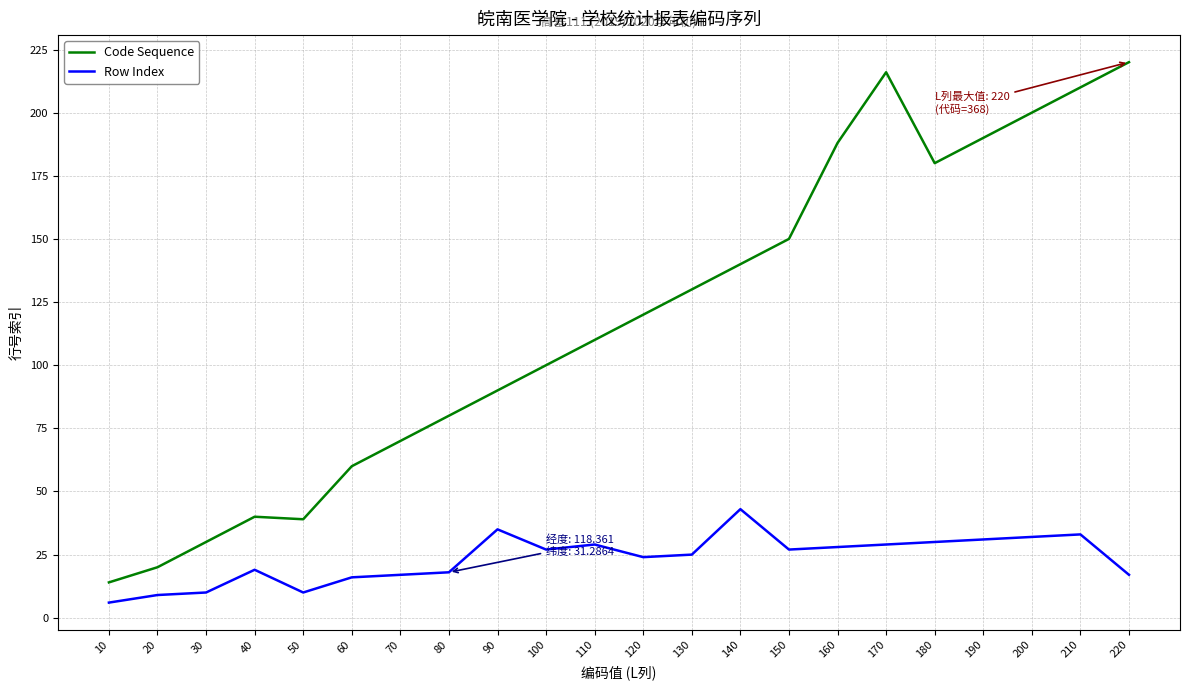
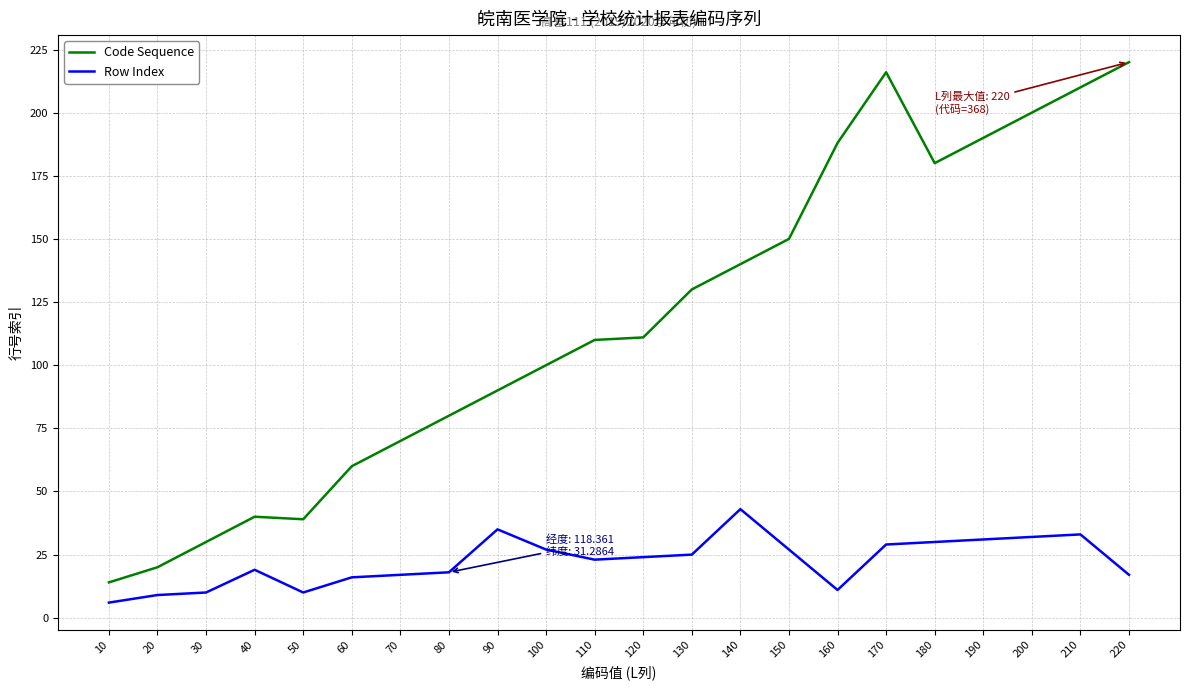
Row Index, 110: 29 -> 23
Code Sequence, 120: 120 -> 111
Row Index, 160: 28 -> 11
